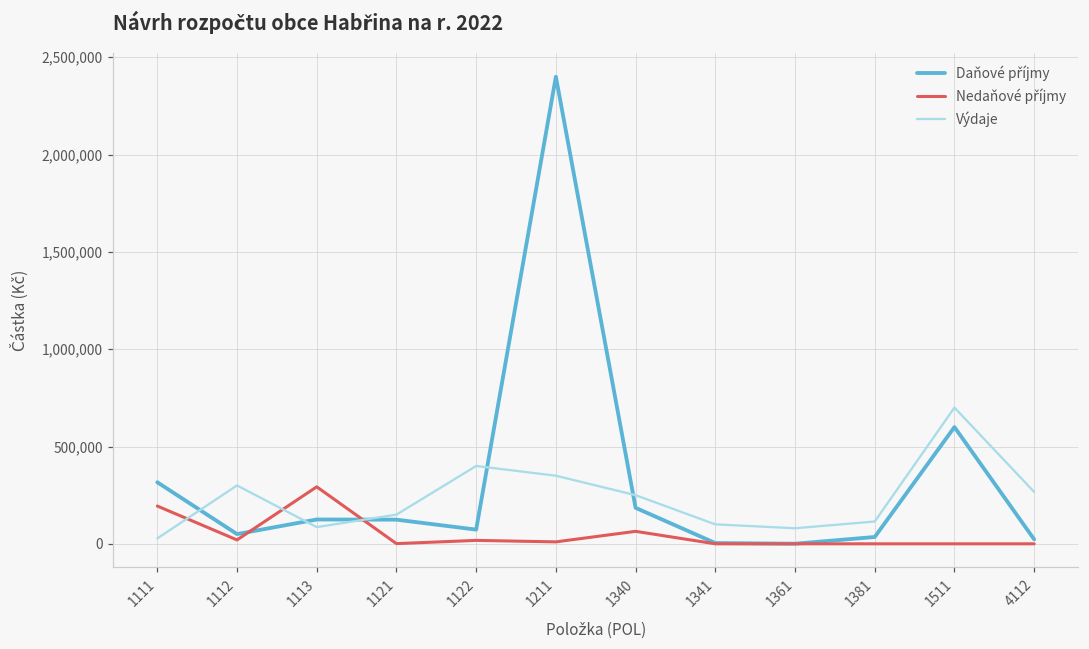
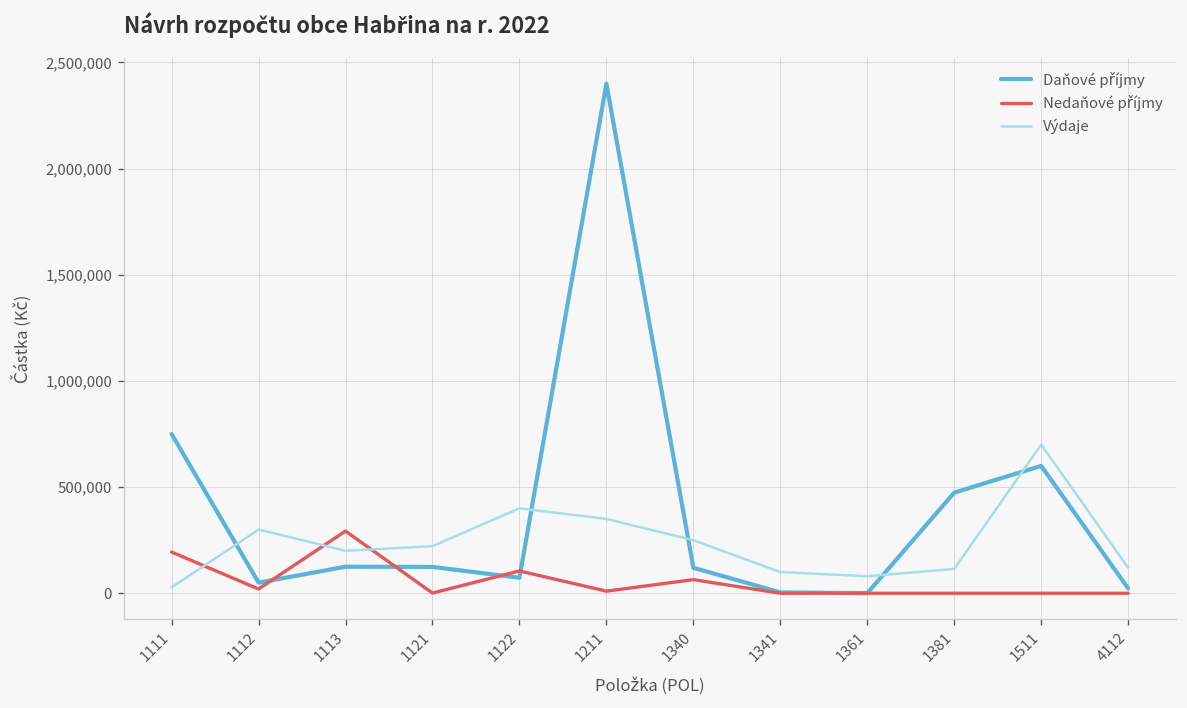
Daňové příjmy, 1111: 320,000 -> 750,000
Výdaje, 1113: 90,000 -> 200,000
Výdaje, 1121: 150,000 -> 220,000
Nedaňové příjmy, 1122: 20,000 -> 110,000
Daňové příjmy, 1340: 190,000 -> 120,000
Daňové příjmy, 1381: 40,000 -> 470,000
Výdaje, 4112: 270,000 -> 120,000
